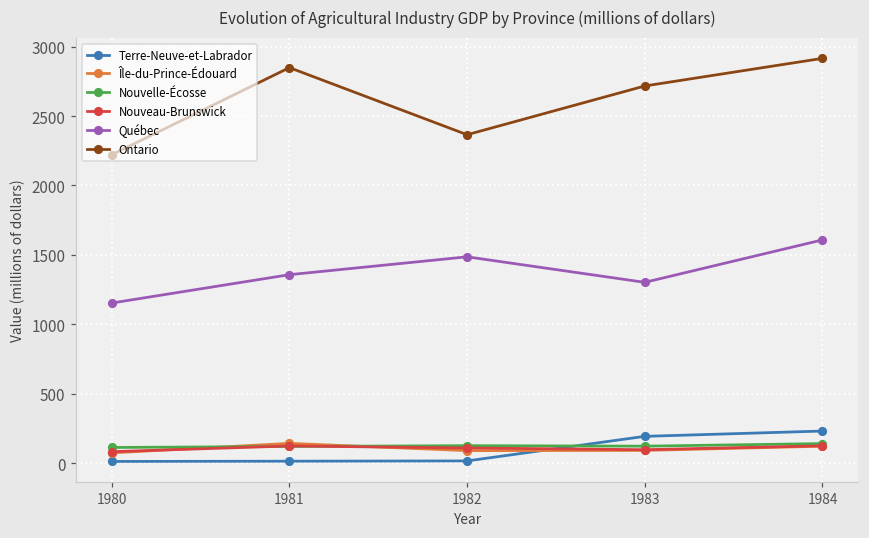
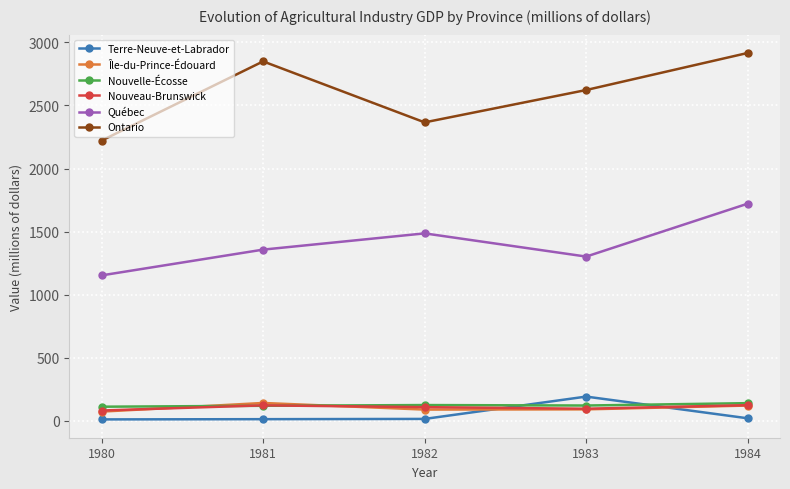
Ontario, 1983: 2720 -> 2620
Terre-Neuve-et-Labrador, 1984: 230 -> 20
Québec, 1984: 1610 -> 1720
